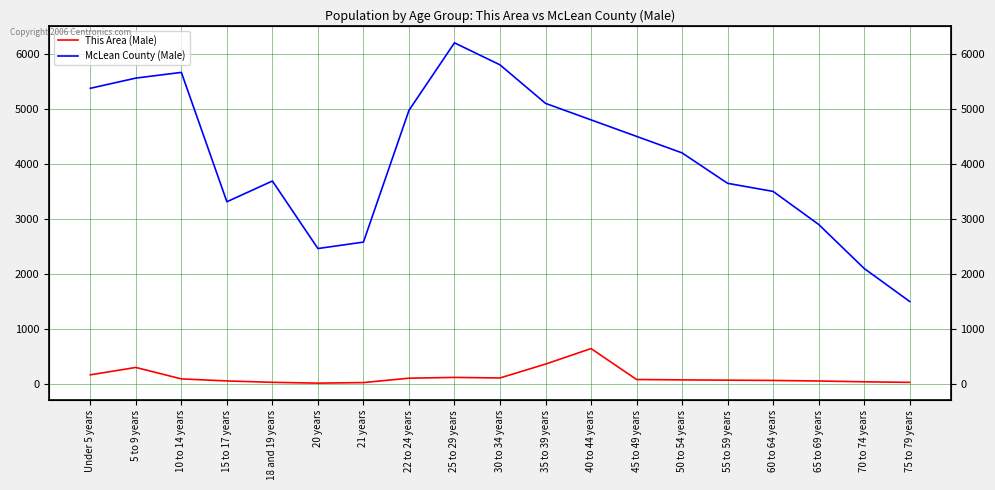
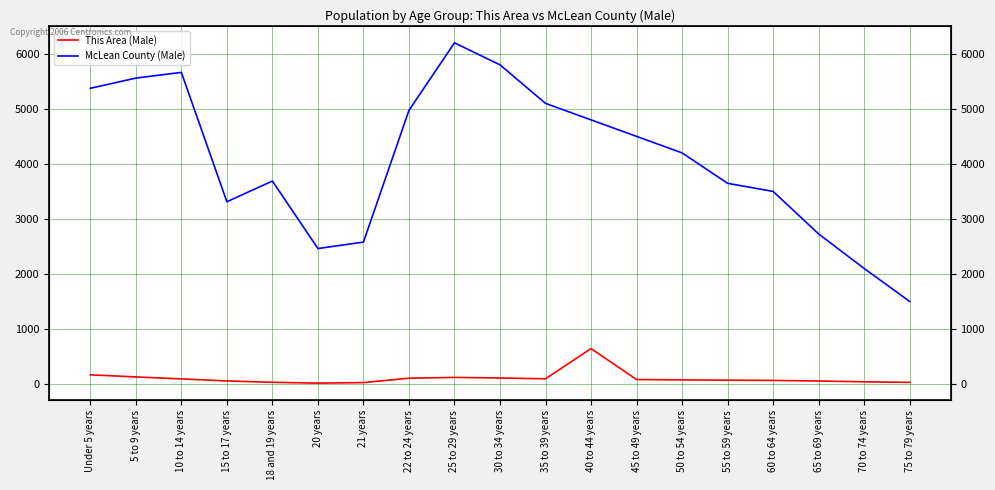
This Area (Male), 5 to 9 years: 300 -> 100
This Area (Male), 35 to 39 years: 400 -> 100
McLean County (Male), 65 to 69 years: 2900 -> 2700
